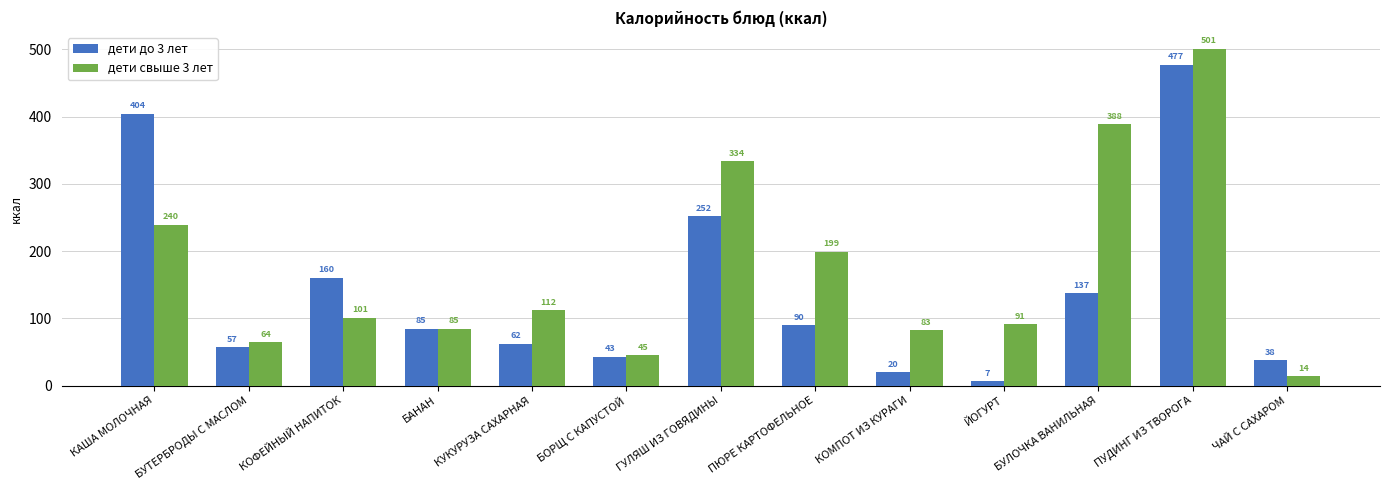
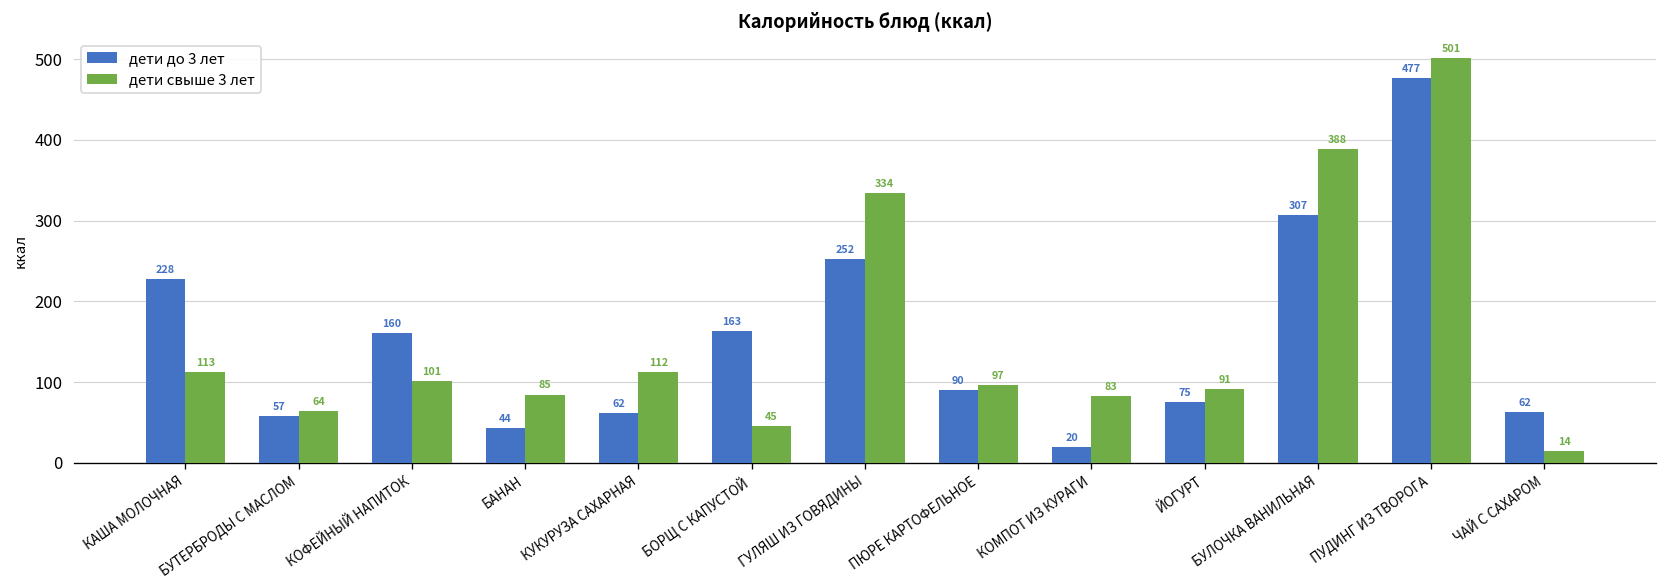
дети до 3 лет, КАША МОЛОЧНАЯ: 404 -> 228
дети свыше 3 лет, КАША МОЛОЧНАЯ: 240 -> 113
дети до 3 лет, БАНАН: 85 -> 44
дети до 3 лет, БОРЩ С КАПУСТОЙ: 43 -> 163
дети свыше 3 лет, ПЮРЕ КАРТОФЕЛЬНОЕ: 199 -> 97
дети до 3 лет, ЙОГУРТ: 7 -> 75
дети до 3 лет, БУЛОЧКА ВАНИЛЬНАЯ: 137 -> 307
дети до 3 лет, ЧАЙ С САХАРОМ: 38 -> 62
